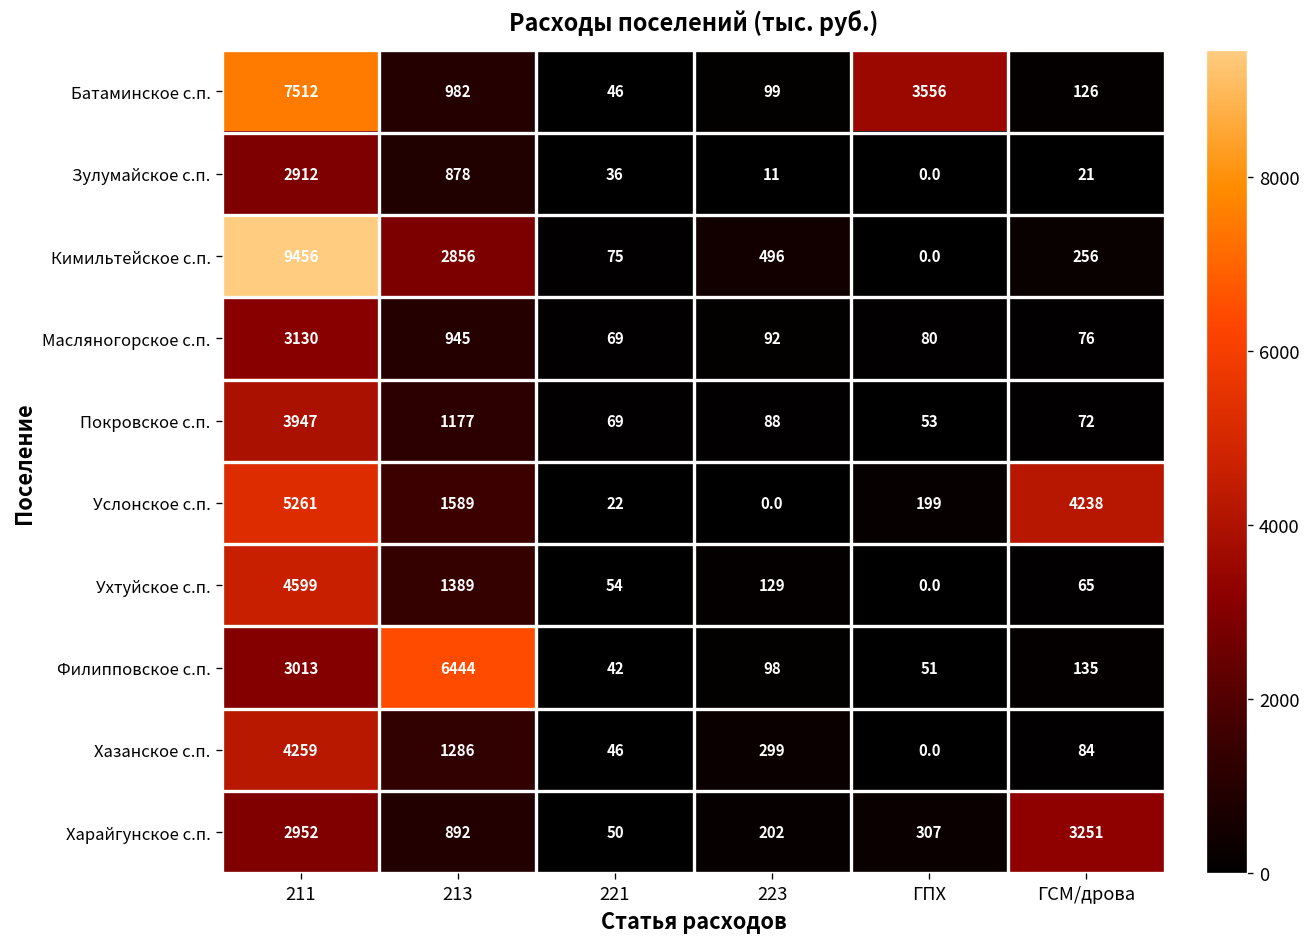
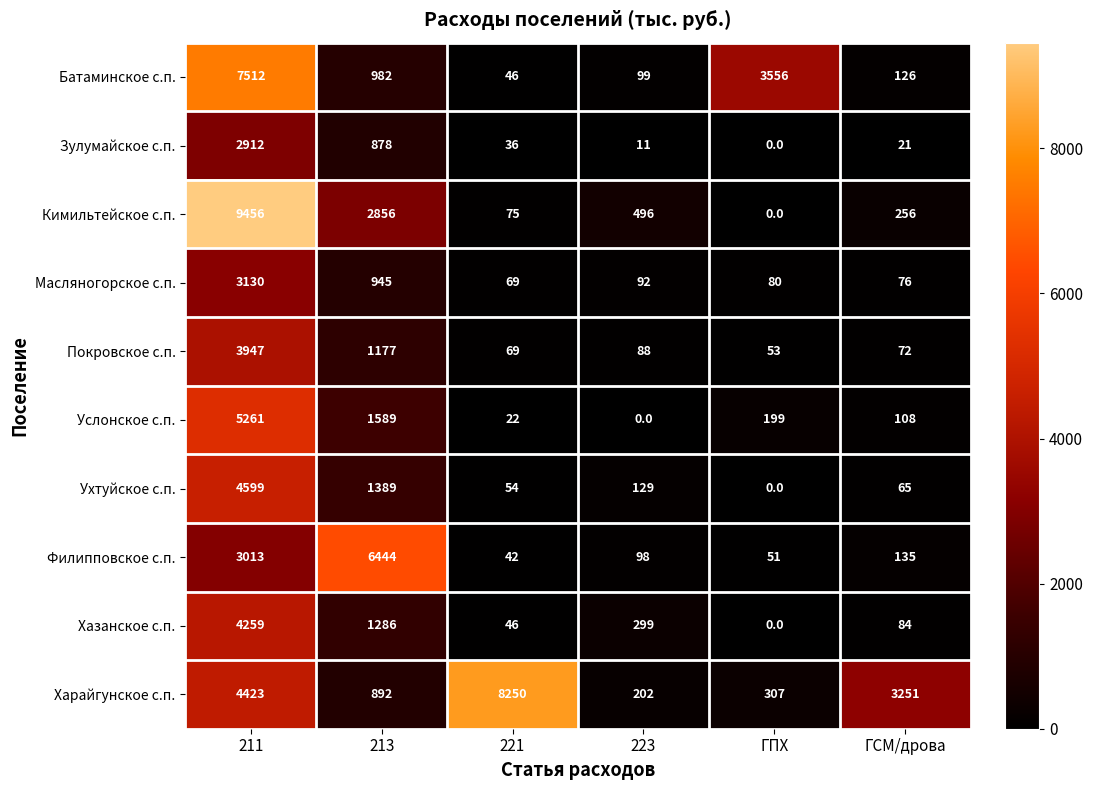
Услонское с.п., ГСМ/дрова: 4238 -> 108
Харайгунское с.п., 211: 2952 -> 4423
Харайгунское с.п., 221: 50 -> 8250
